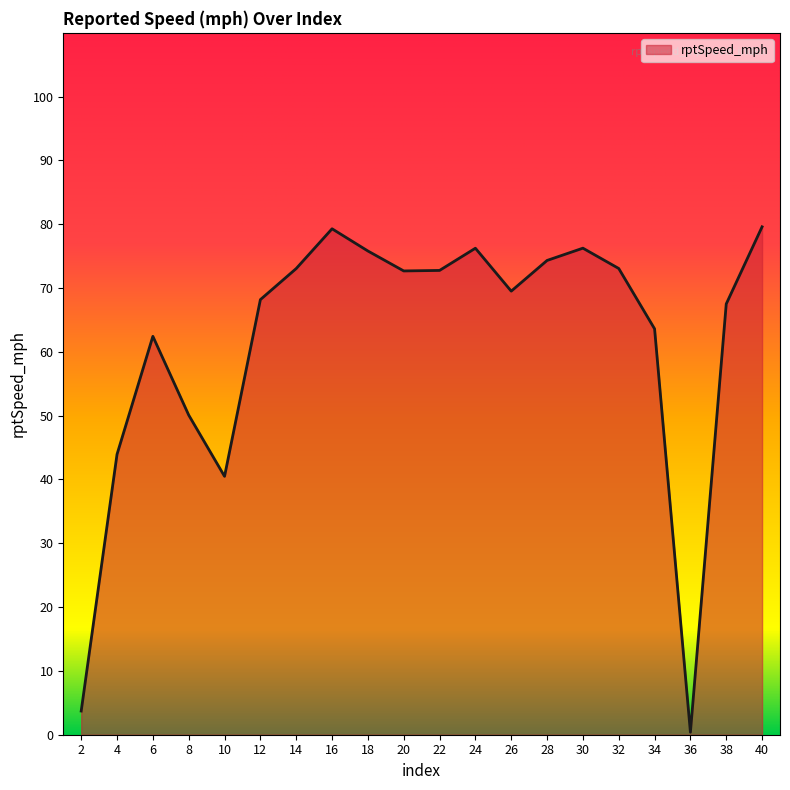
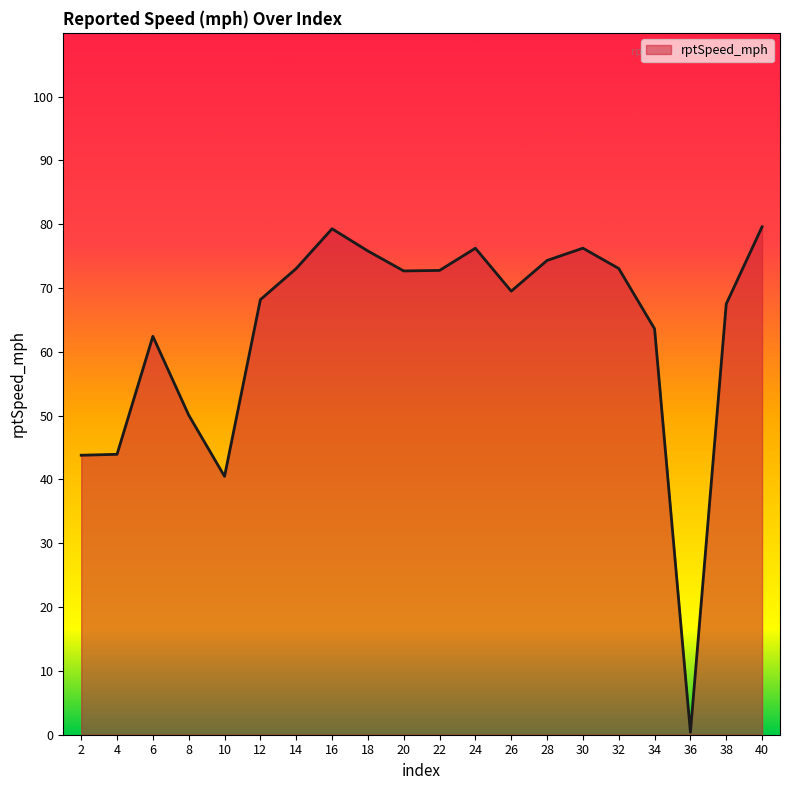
2: 4 -> 44
